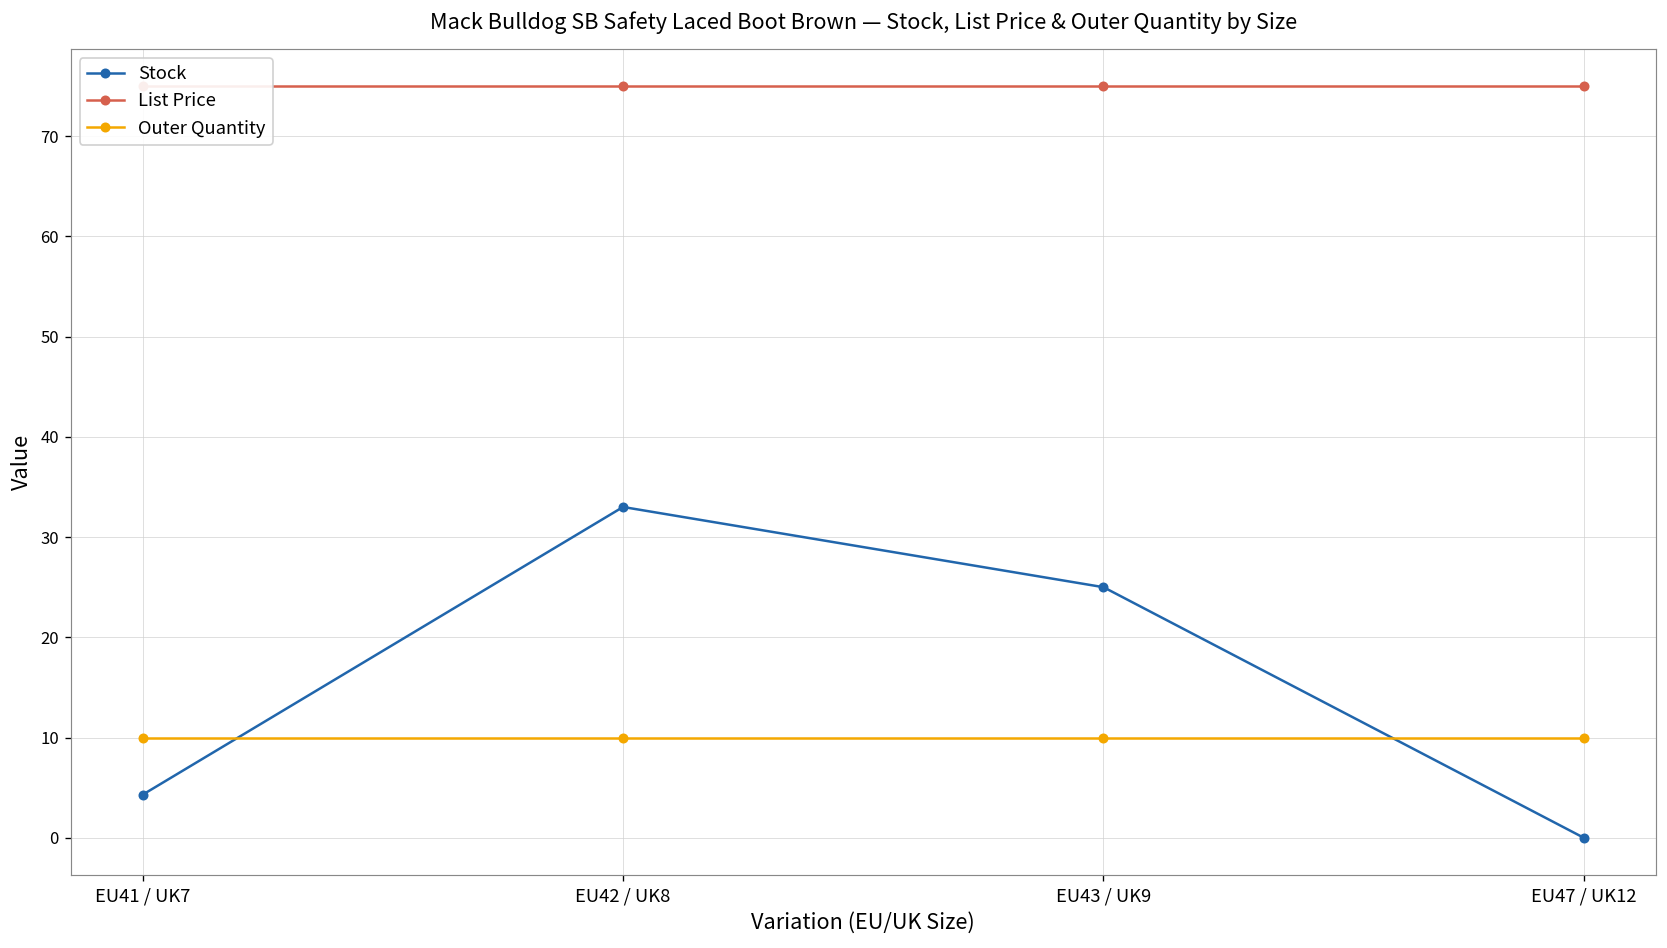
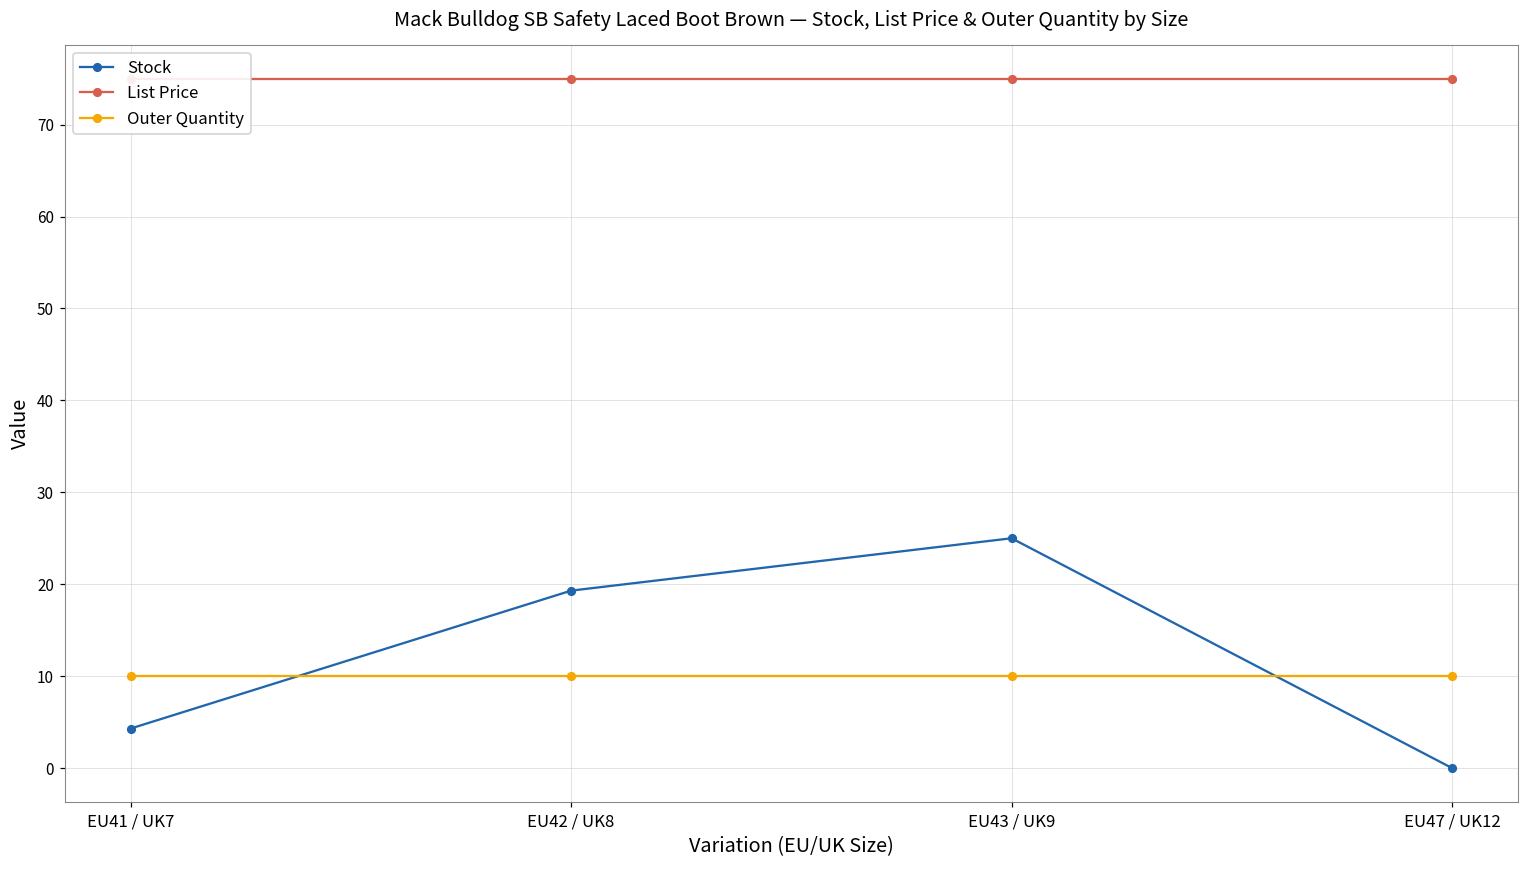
Stock, EU42 / UK8: 33 -> 19
